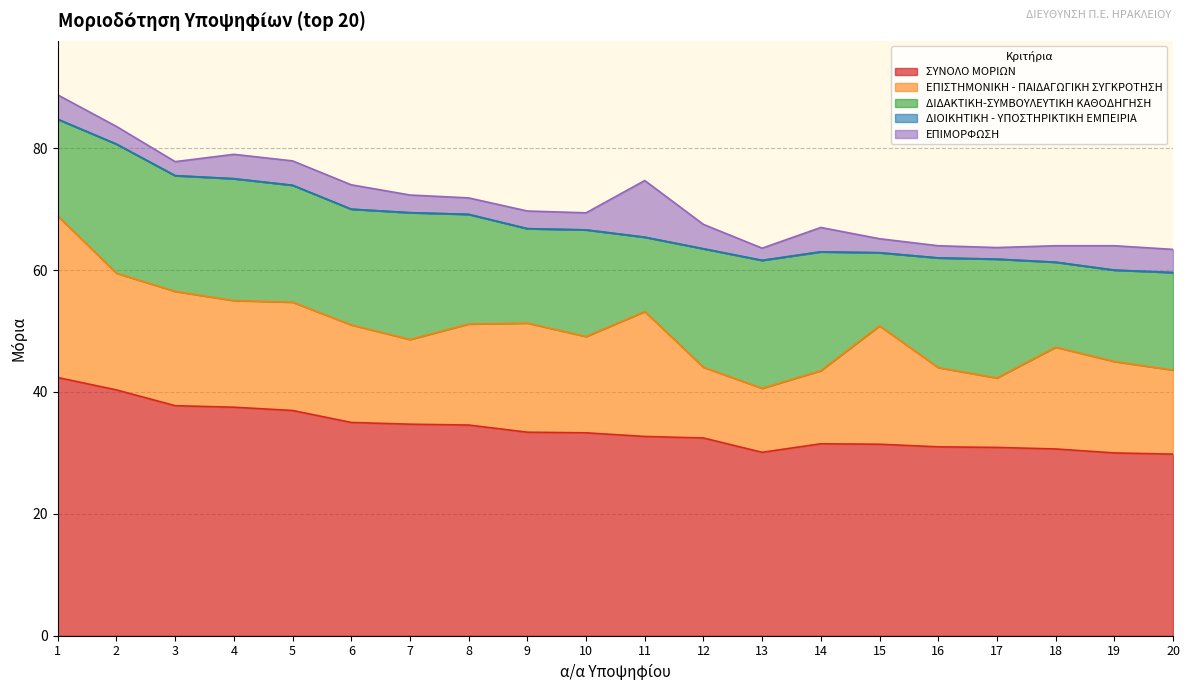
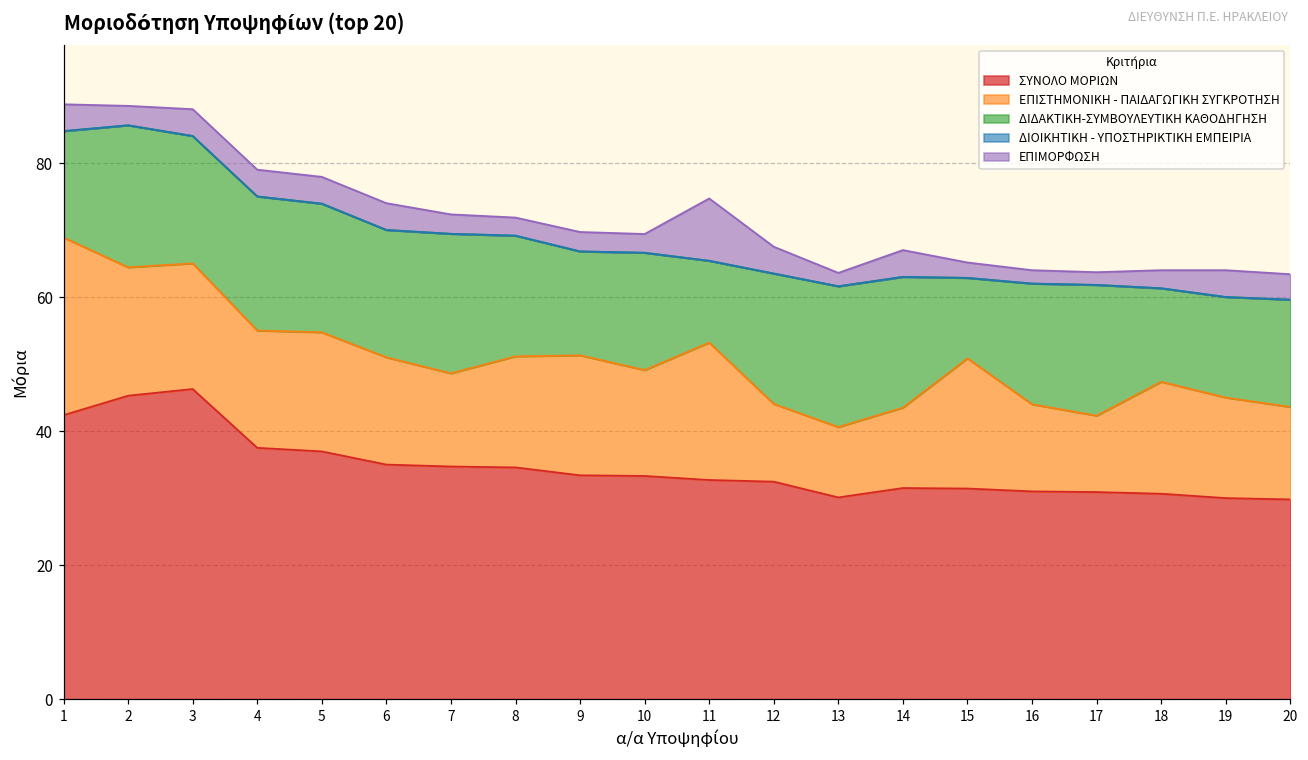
ΣΥΝΟΛΟ ΜΟΡΙΩΝ, 2: 40 -> 45
ΣΥΝΟΛΟ ΜΟΡΙΩΝ, 3: 38 -> 46
ΕΠΙΜΟΡΦΩΣΗ, 3: 2 -> 4
